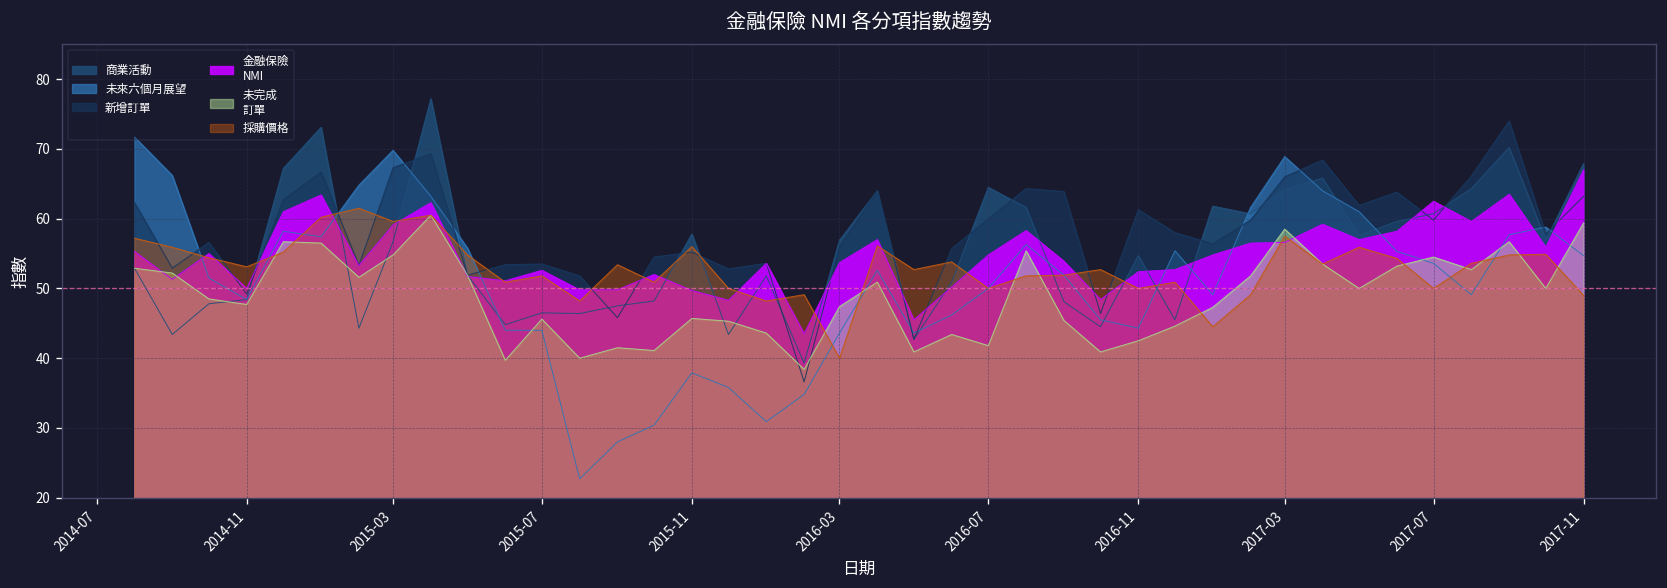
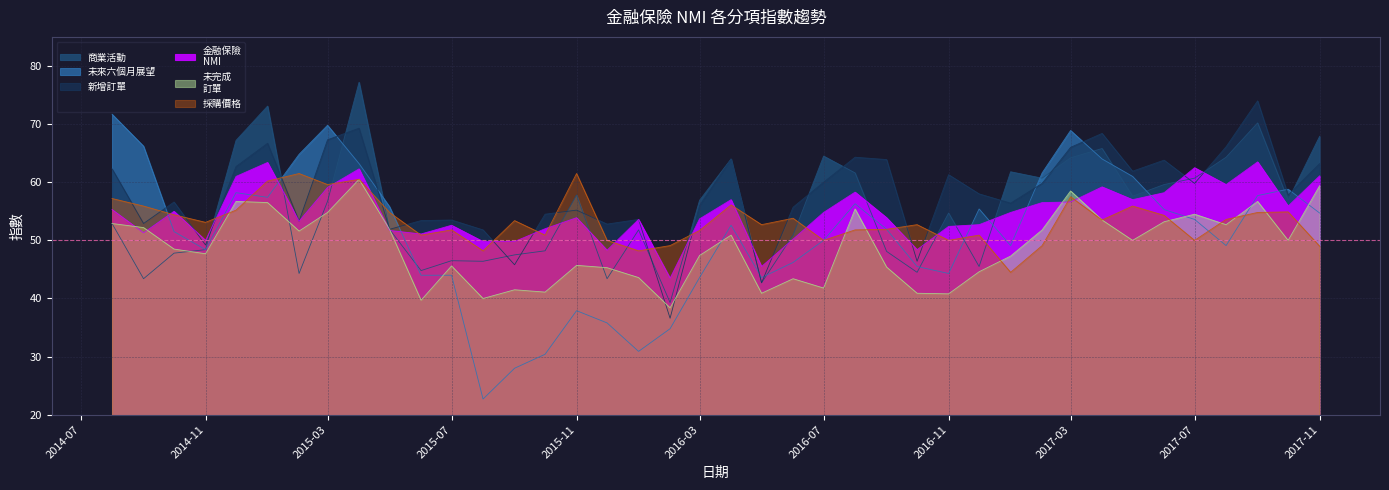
金融保險 NMI, 2015-11: 50 -> 54
採購價格, 2015-11: 56 -> 62
採購價格, 2016-03: 40 -> 52
未完成 訂單, 2016-11: 43 -> 41
金融保險 NMI, 2017-11: 67 -> 61
